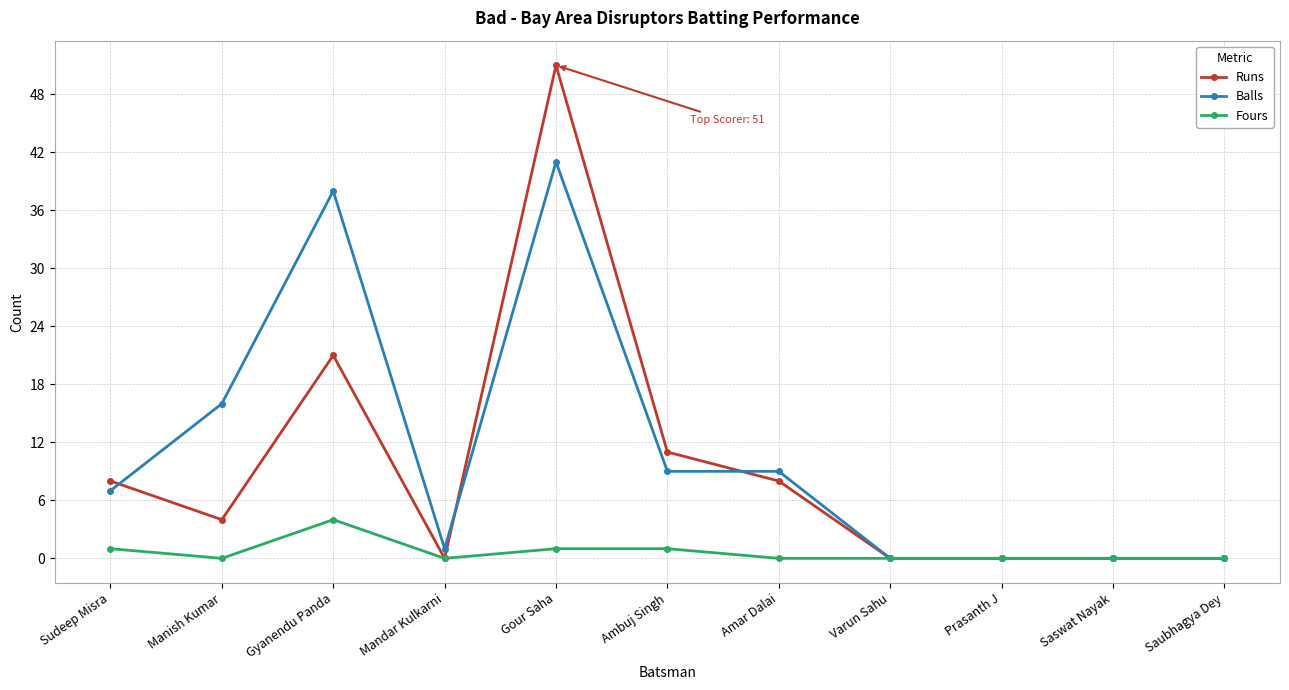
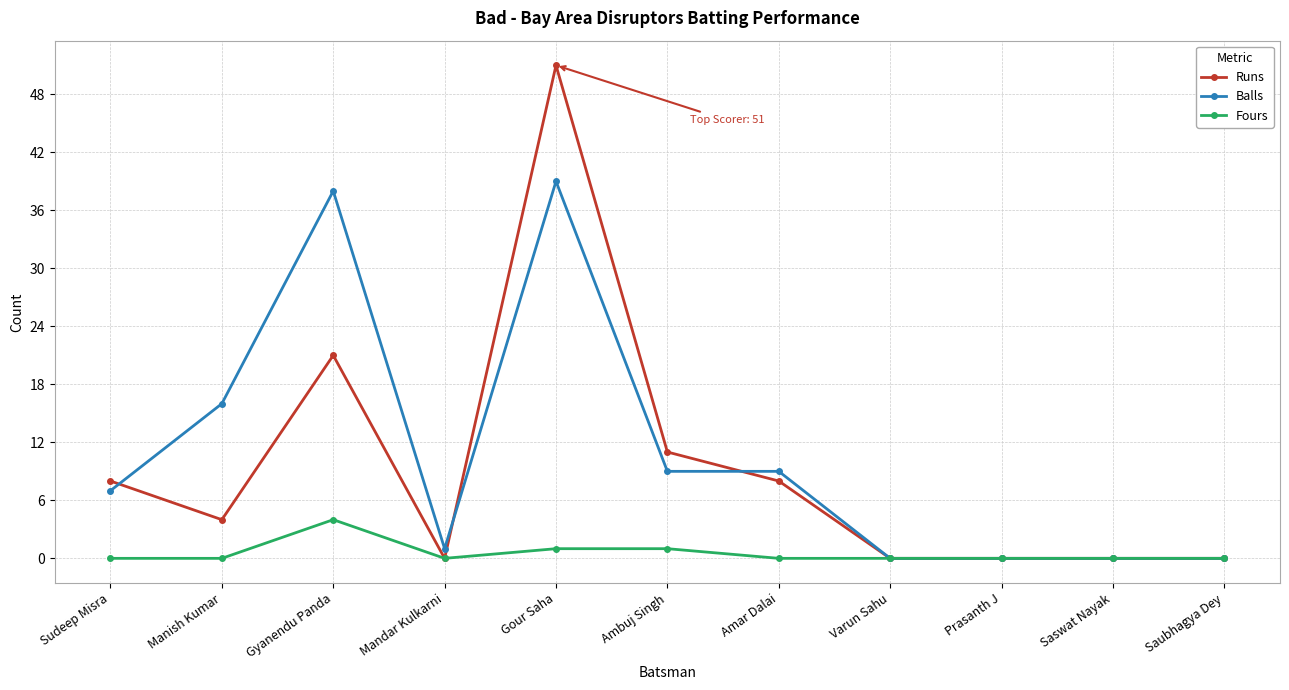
Fours, Sudeep Misra: 1 -> 0
Balls, Gour Saha: 41 -> 39
